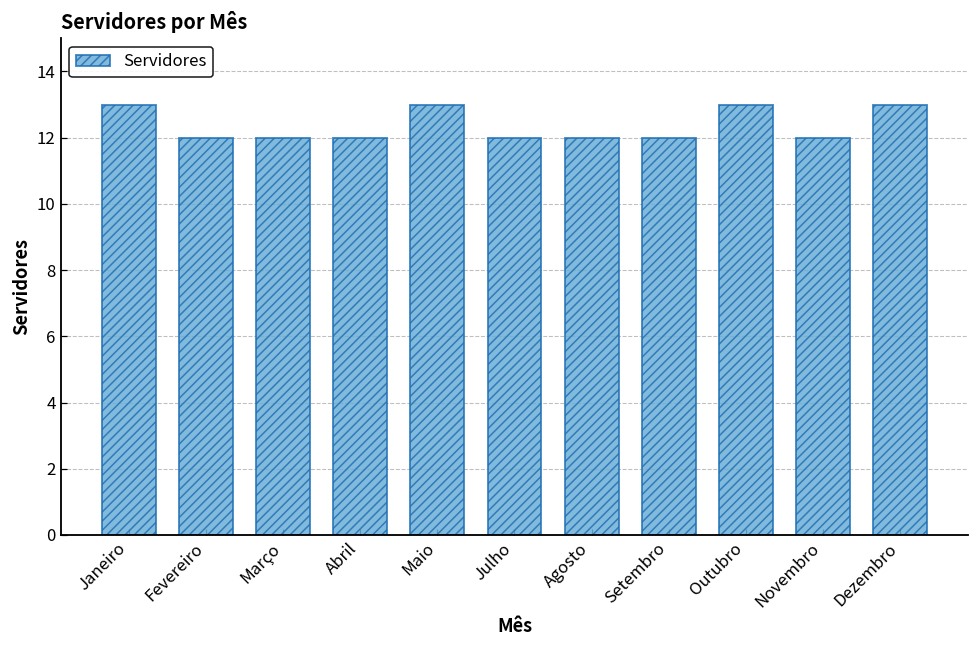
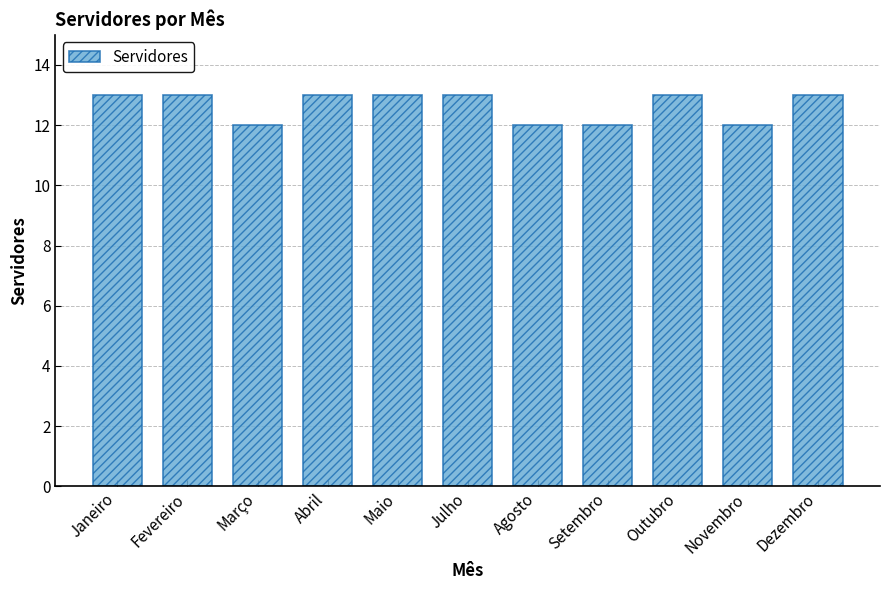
Fevereiro: 12 -> 13
Abril: 12 -> 13
Julho: 12 -> 13
